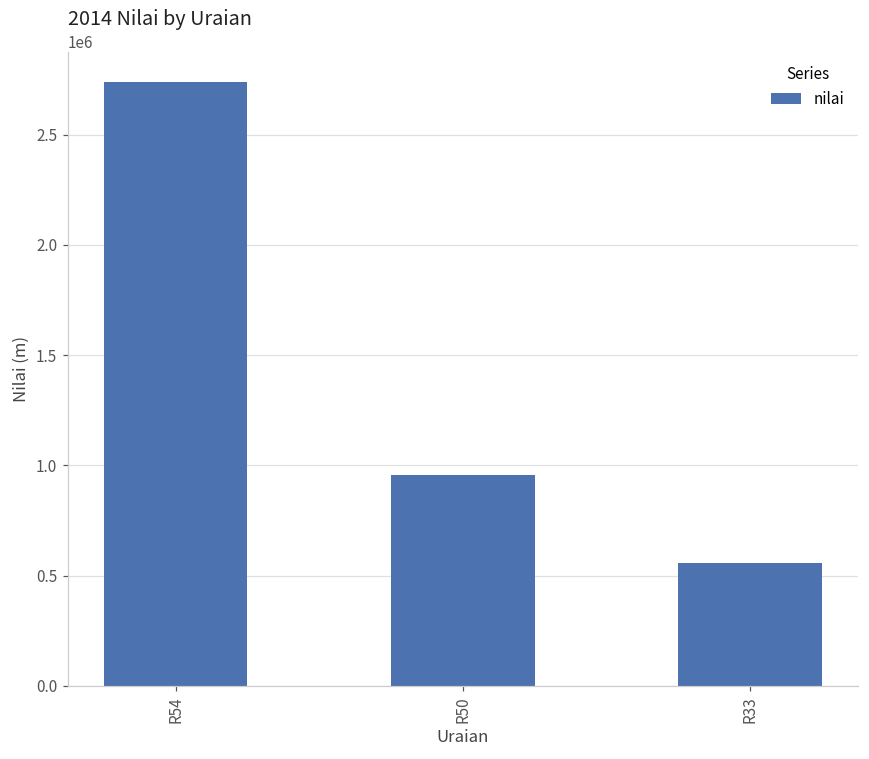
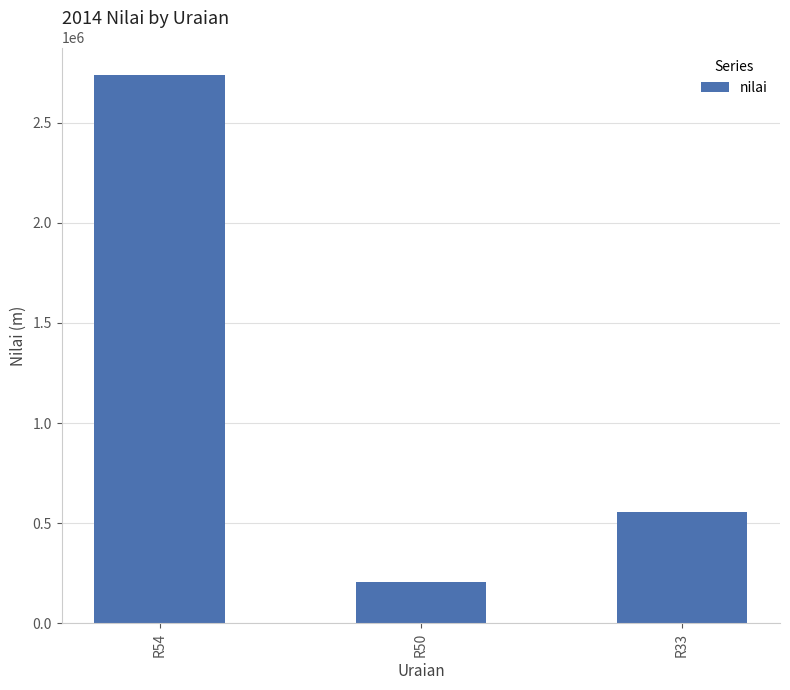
R50: 960000 -> 210000
